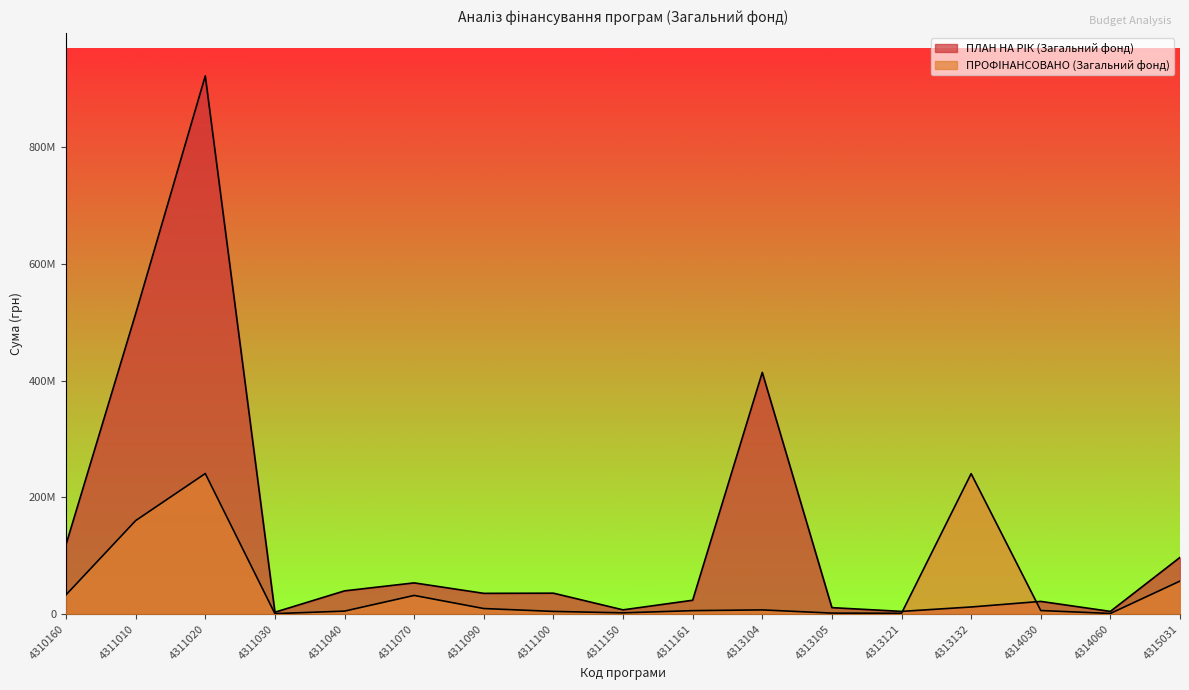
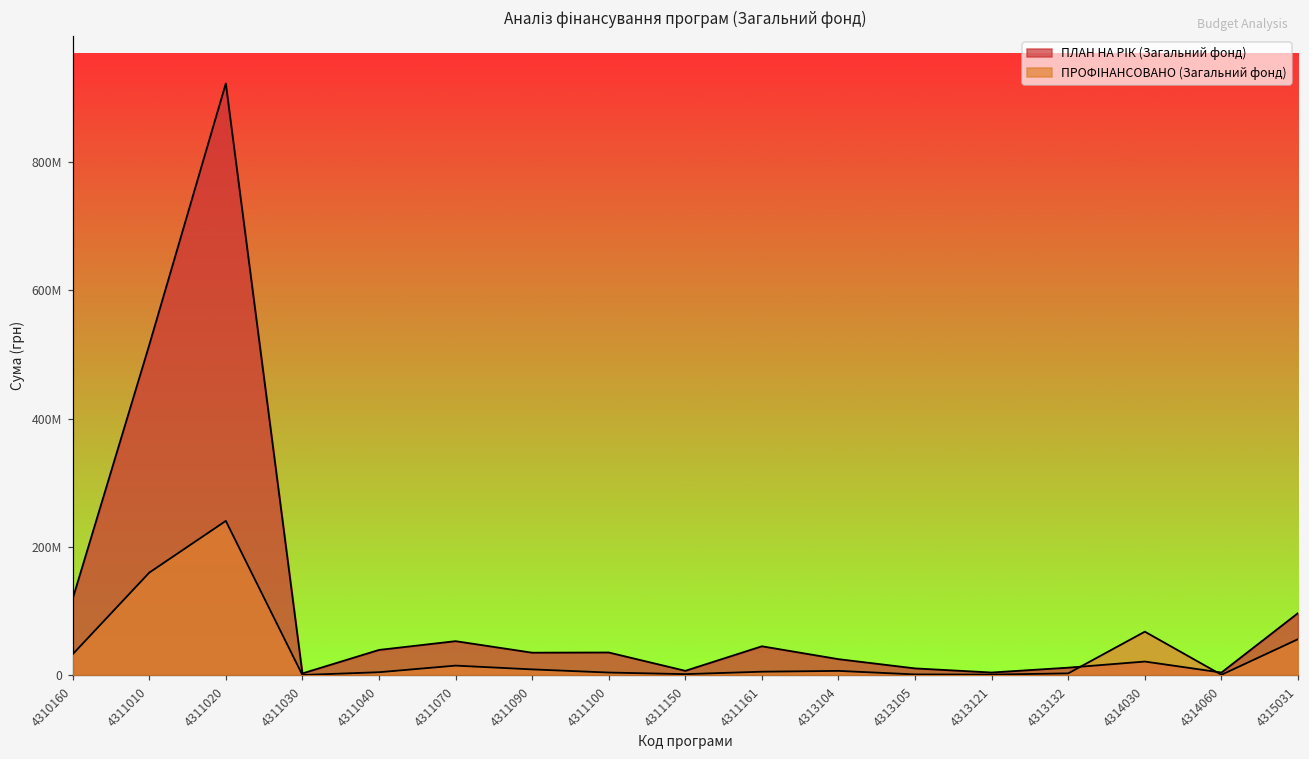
ПРОФІНАНСОВАНО (Загальний фонд), 4311070: 30000000 -> 20000000
ПЛАН НА РІК (Загальний фонд), 4311161: 20000000 -> 50000000
ПЛАН НА РІК (Загальний фонд), 4313104: 410000000 -> 30000000
ПРОФІНАНСОВАНО (Загальний фонд), 4313132: 240000000 -> 0
ПРОФІНАНСОВАНО (Загальний фонд), 4314030: 10000000 -> 70000000
